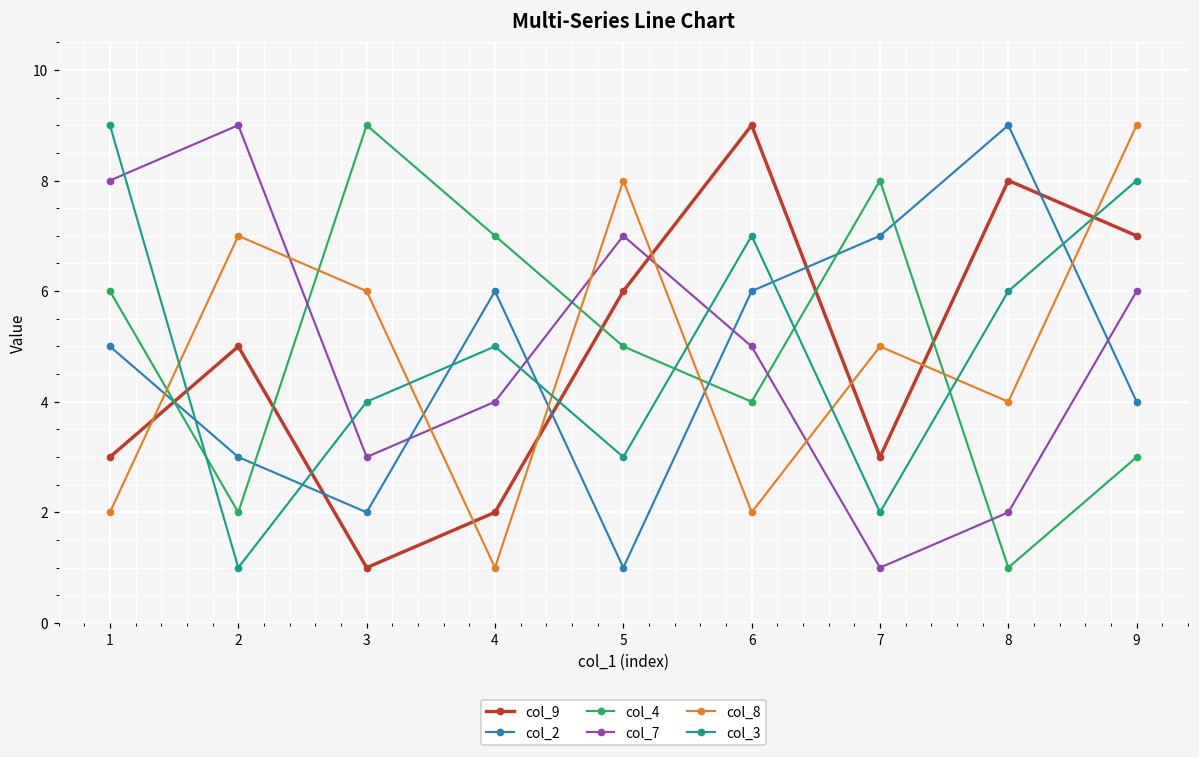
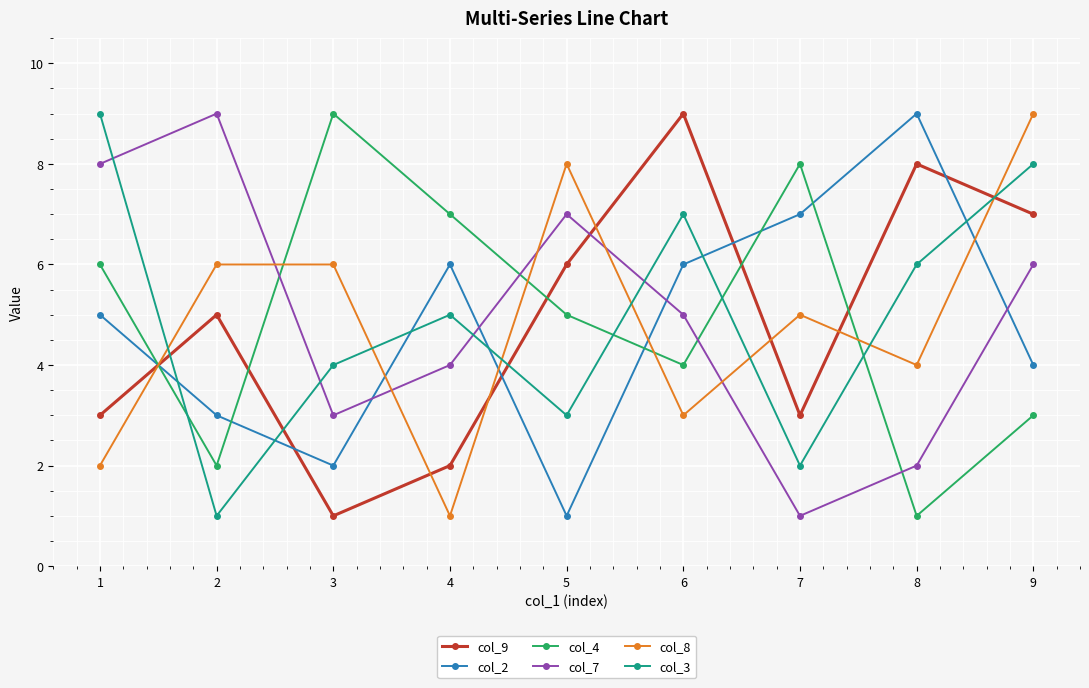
col_8, 2: 7 -> 6
col_8, 6: 2 -> 3
